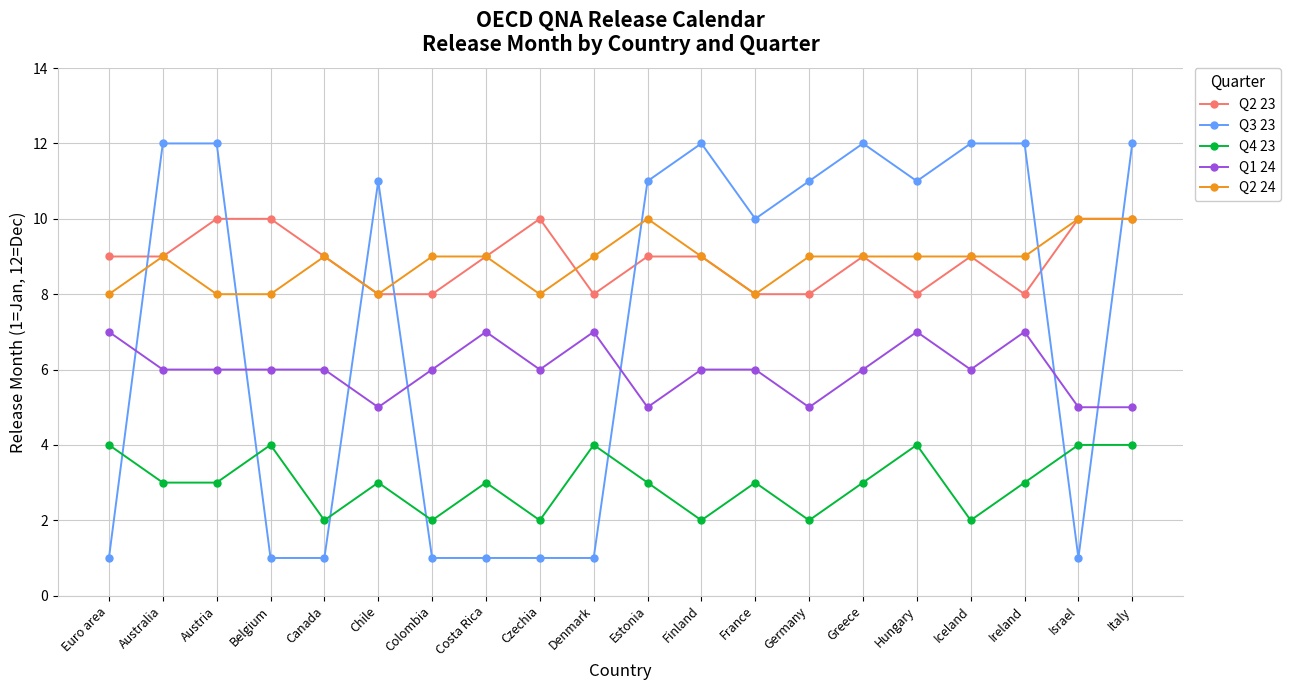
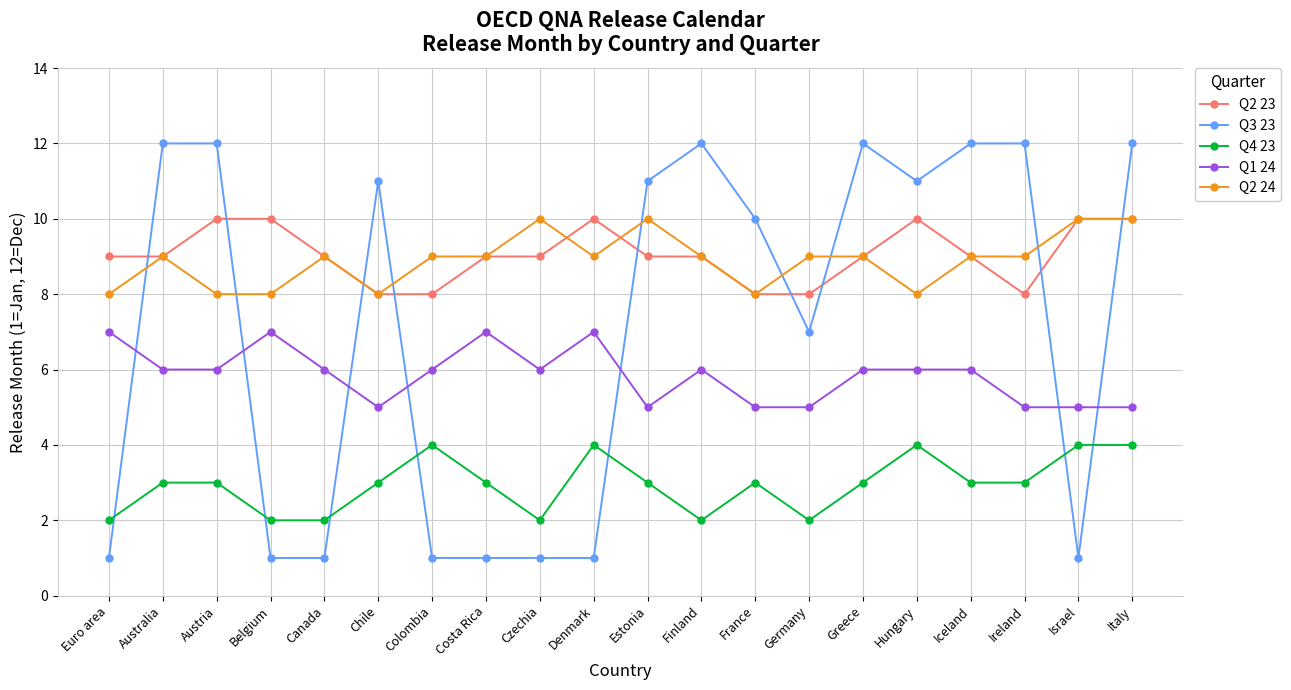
Q4 23, Euro area: 4 -> 2
Q4 23, Belgium: 4 -> 2
Q1 24, Belgium: 6 -> 7
Q4 23, Colombia: 2 -> 4
Q2 23, Czechia: 10 -> 9
Q2 24, Czechia: 8 -> 10
Q2 23, Denmark: 8 -> 10
Q1 24, France: 6 -> 5
Q3 23, Germany: 11 -> 7
Q2 23, Hungary: 8 -> 10
Q1 24, Hungary: 7 -> 6
Q2 24, Hungary: 9 -> 8
Q4 23, Iceland: 2 -> 3
Q1 24, Ireland: 7 -> 5
